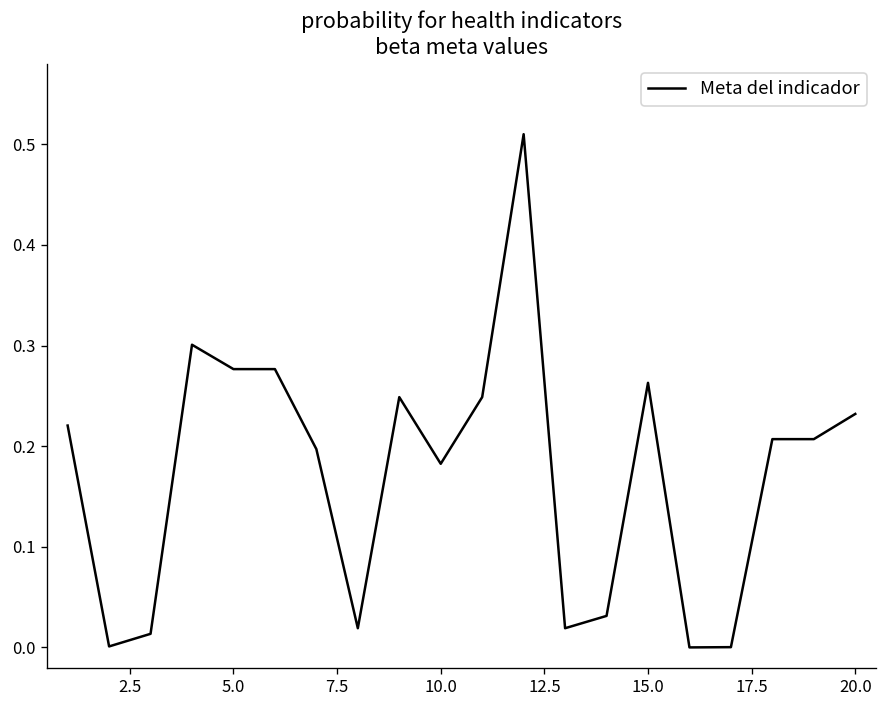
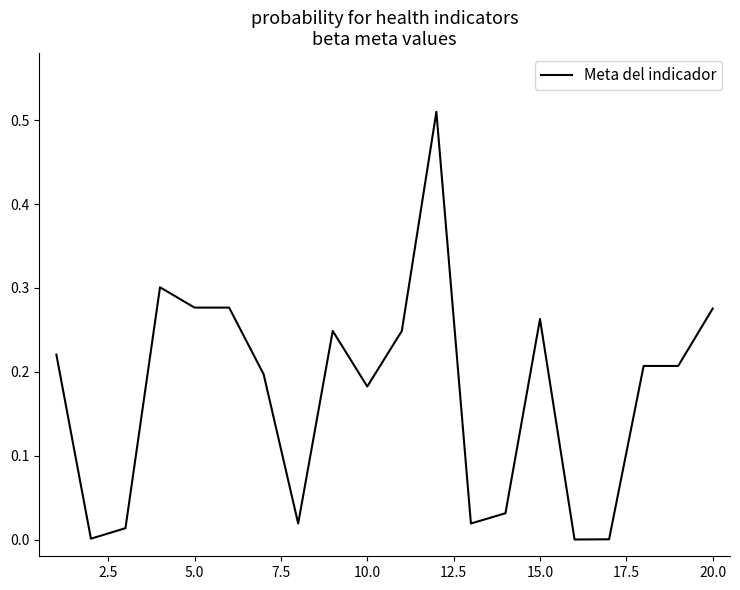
20.0: 0.23 -> 0.28
